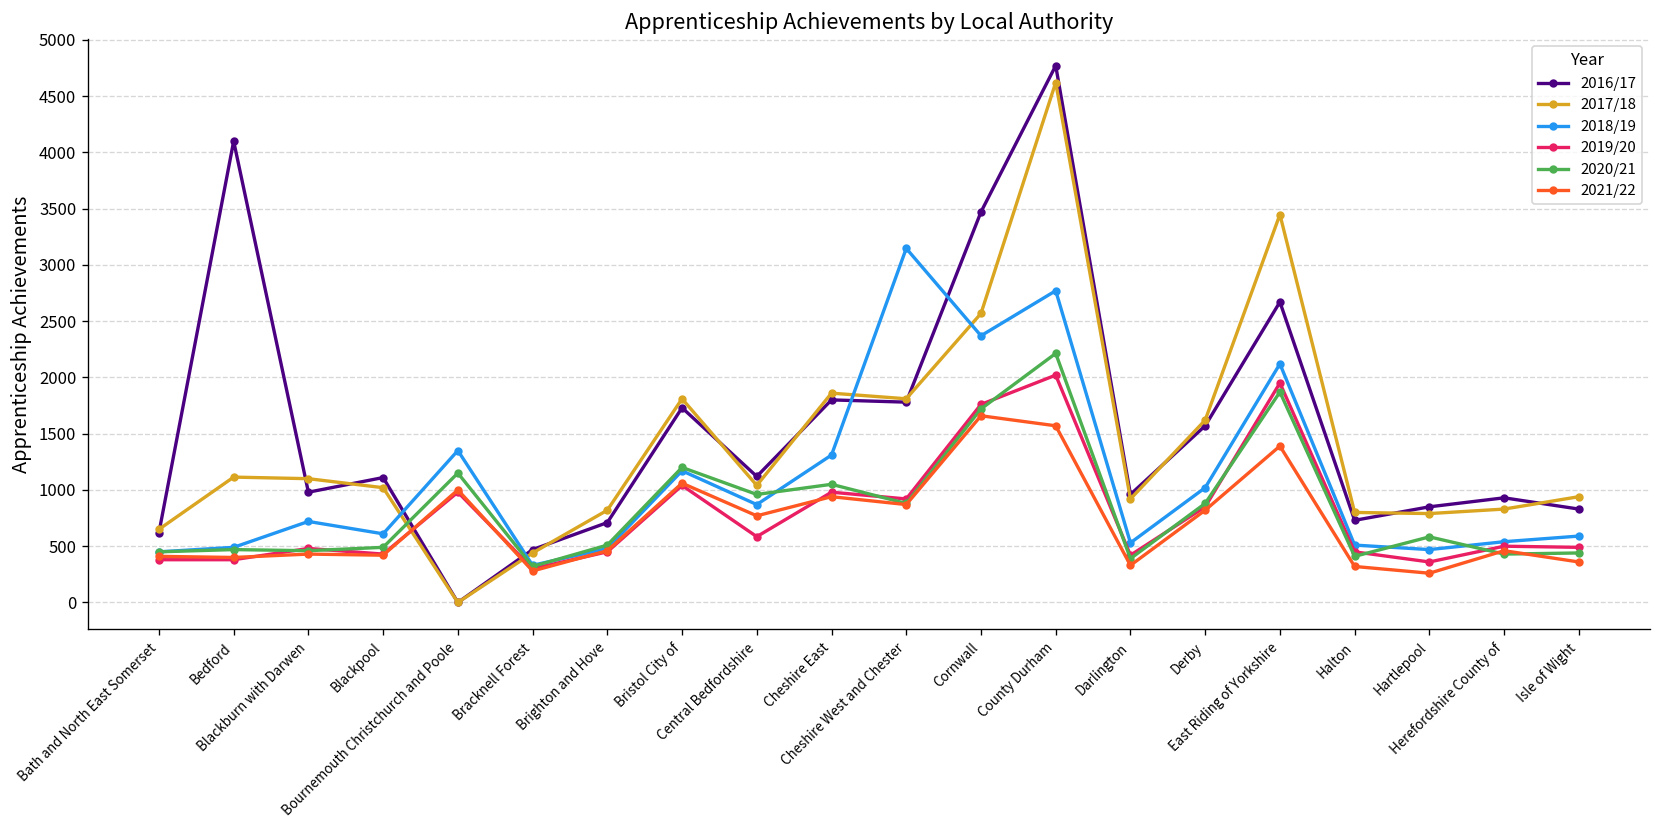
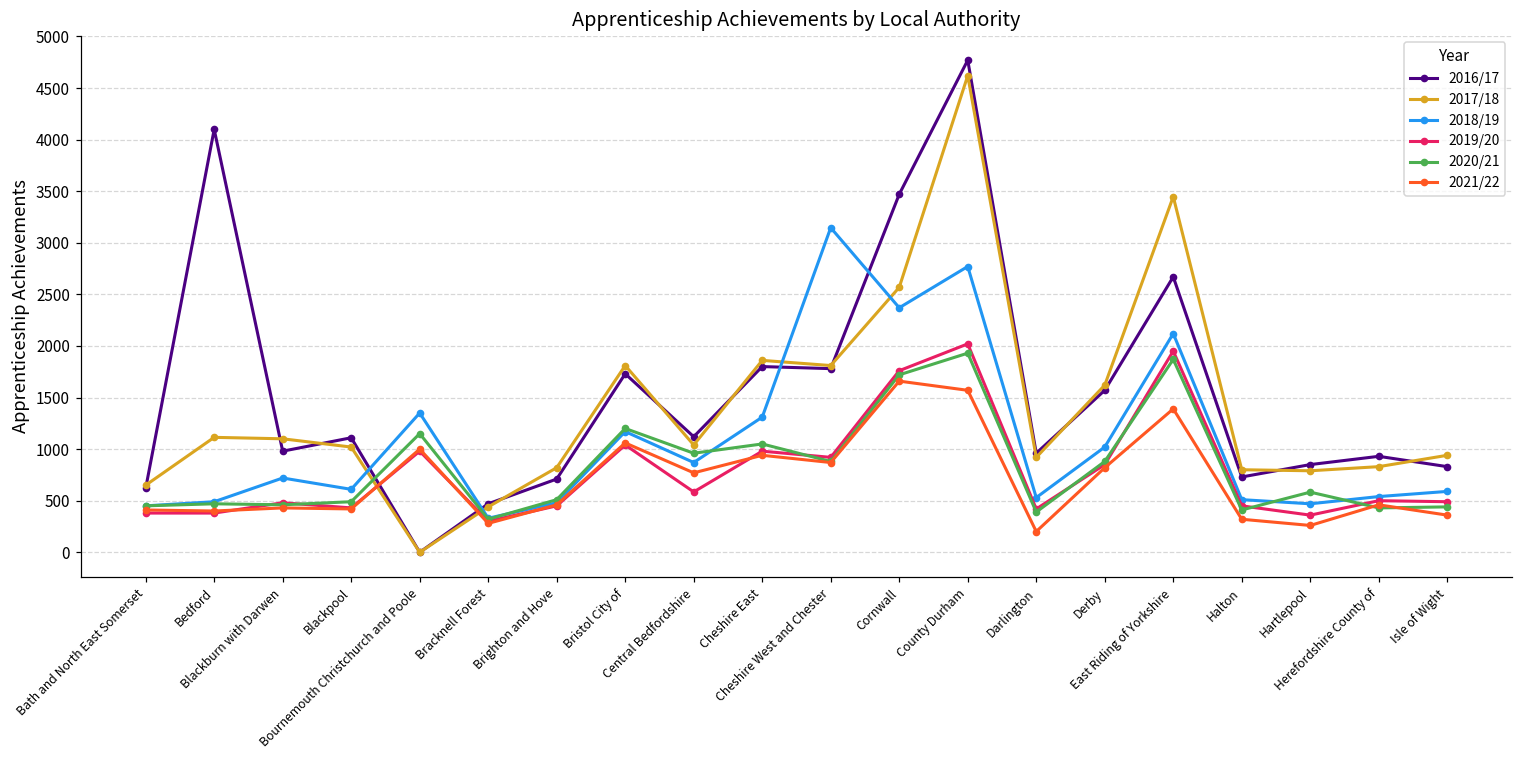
2020/21, County Durham: 2200 -> 1900
2021/22, Darlington: 300 -> 200
